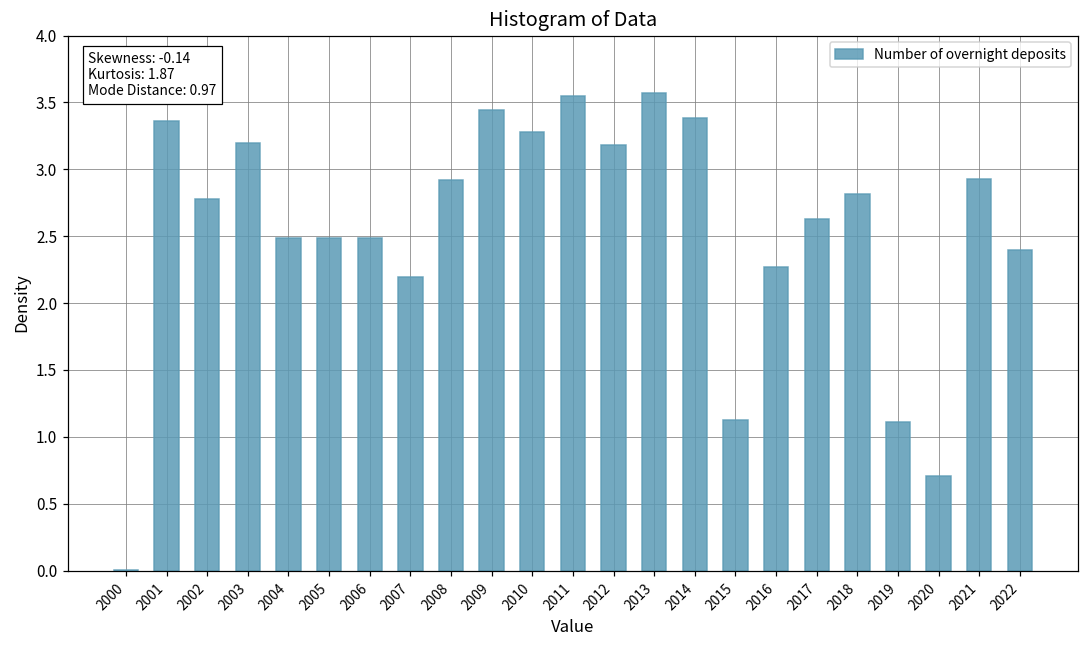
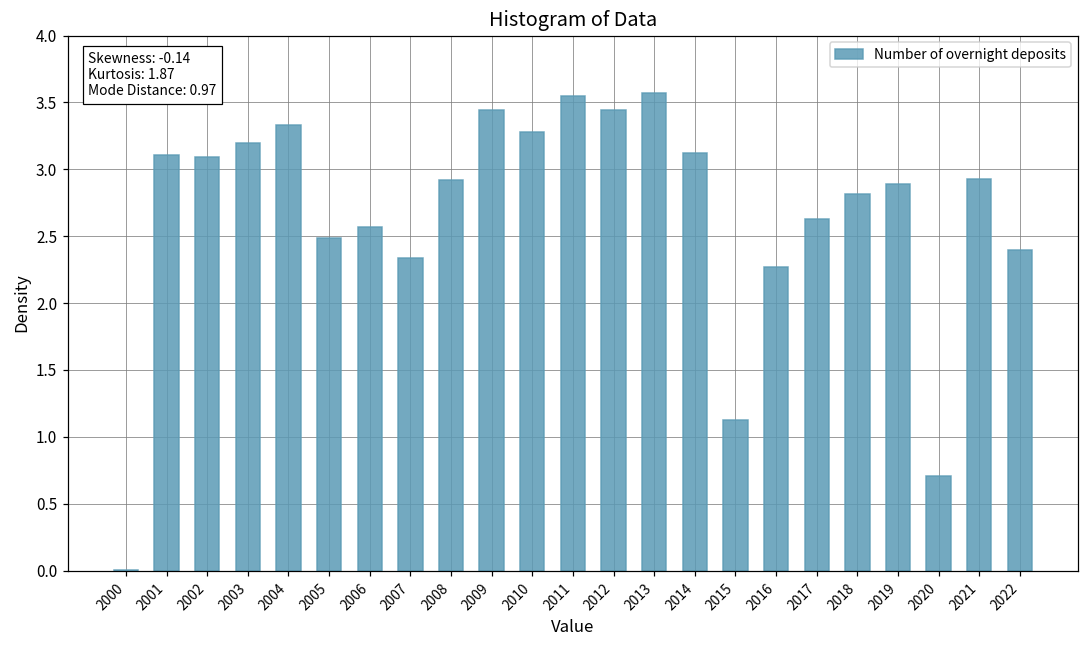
2001: 3.36 -> 3.11
2002: 2.78 -> 3.09
2004: 2.48 -> 3.33
2006: 2.48 -> 2.57
2007: 2.19 -> 2.34
2012: 3.18 -> 3.44
2014: 3.39 -> 3.12
2019: 1.11 -> 2.89
